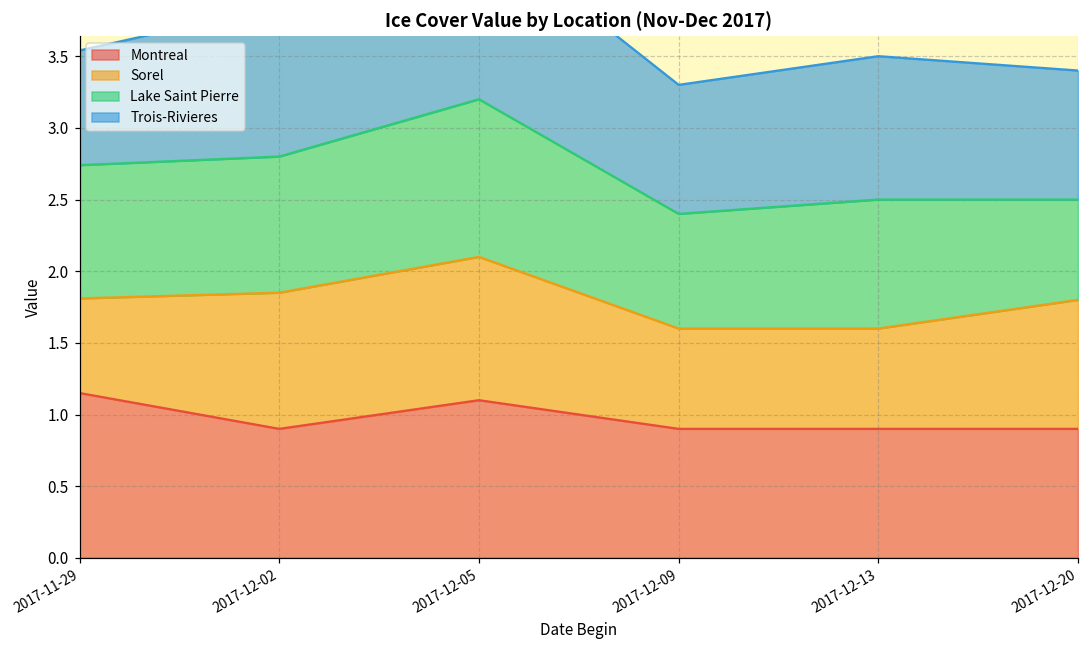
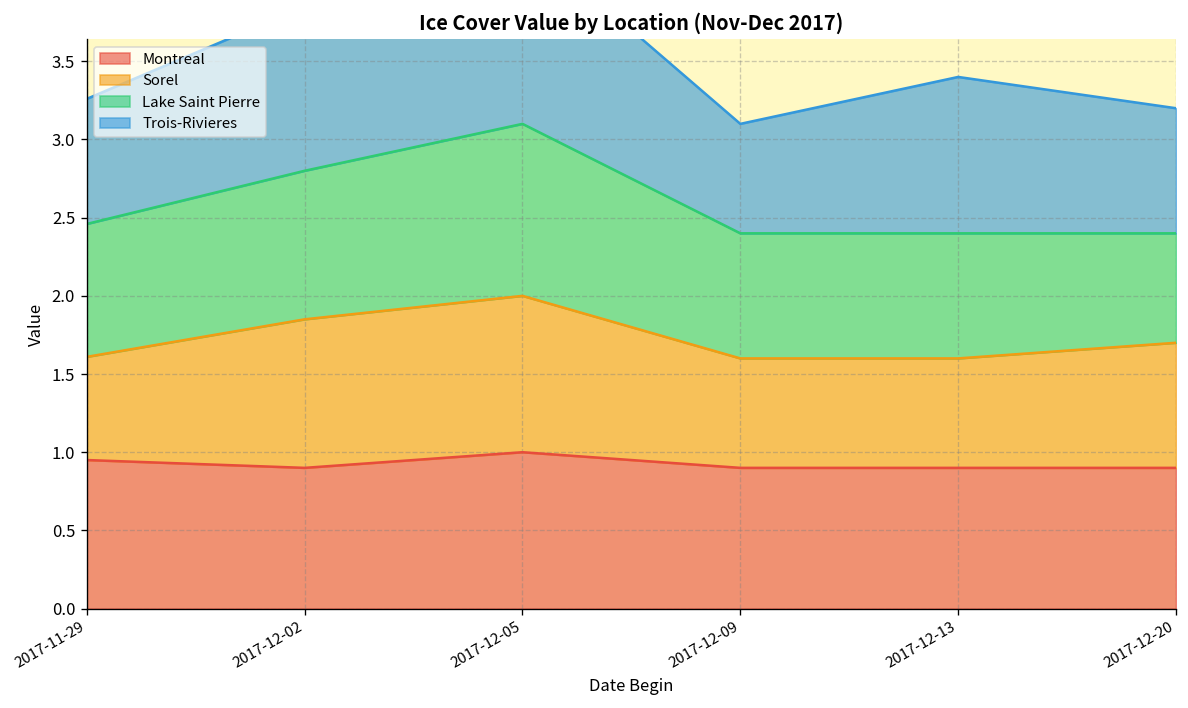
Montreal, 2017-11-29: 1.15 -> 0.95
Lake Saint Pierre, 2017-11-29: 0.93 -> 0.85
Montreal, 2017-12-05: 1.1 -> 1.0
Trois-Rivieres, 2017-12-09: 0.9 -> 0.7
Lake Saint Pierre, 2017-12-13: 0.9 -> 0.8
Sorel, 2017-12-20: 0.9 -> 0.8
Trois-Rivieres, 2017-12-20: 0.9 -> 0.8
